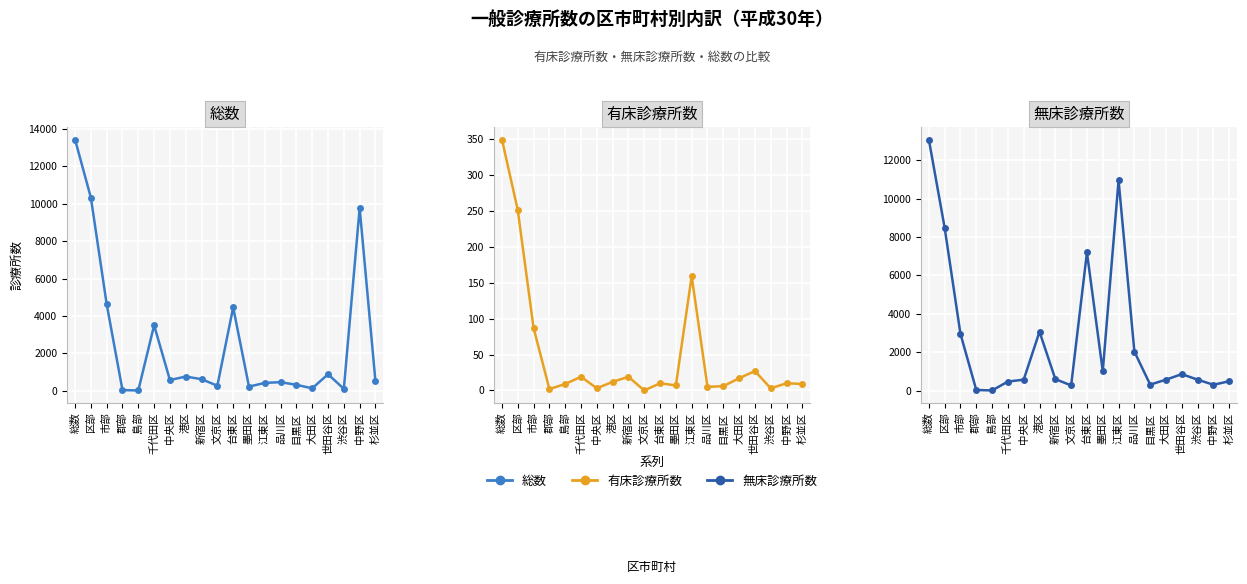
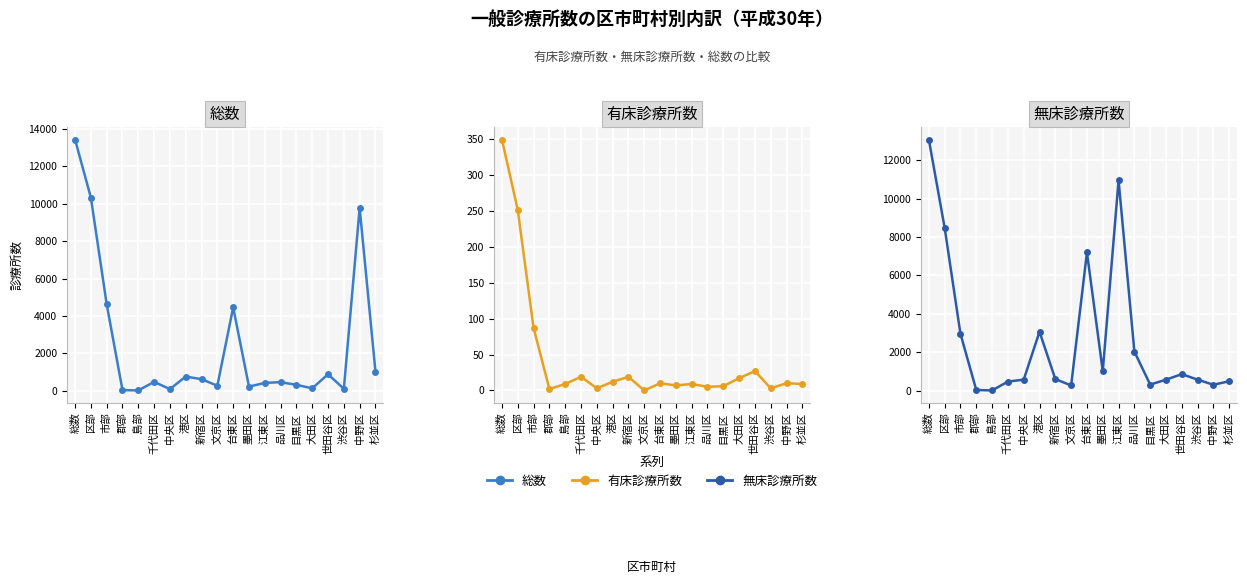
総数, 千代田区: 3500 -> 500
総数, 中央区: 600 -> 100
総数, 杉並区: 500 -> 1000
有床診療所数, 江東区: 160 -> 10
